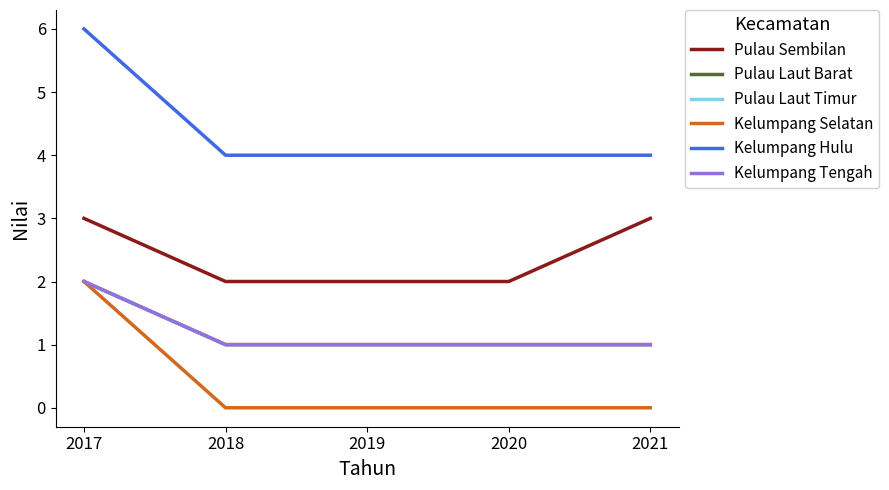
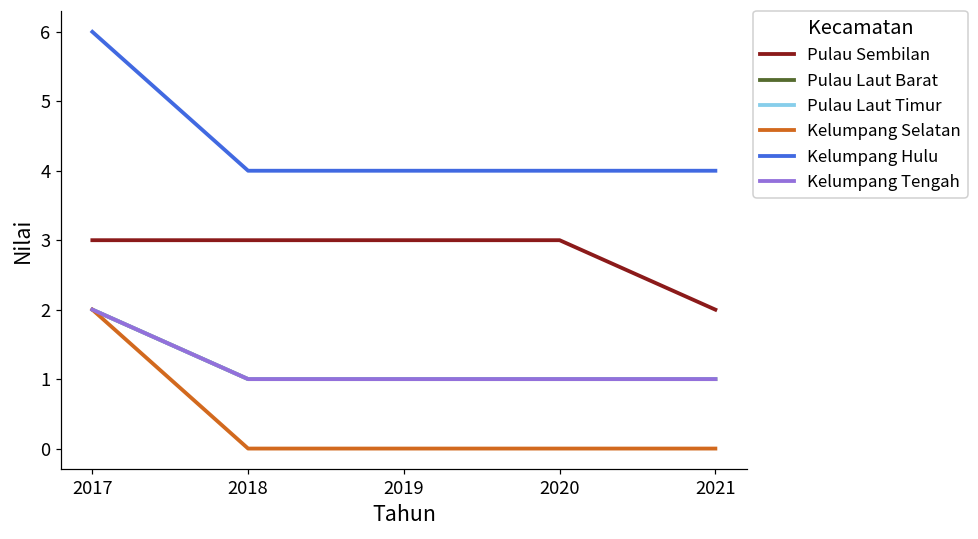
Pulau Sembilan, 2018: 2 -> 3
Pulau Sembilan, 2019: 2 -> 3
Pulau Sembilan, 2020: 2 -> 3
Pulau Sembilan, 2021: 3 -> 2
